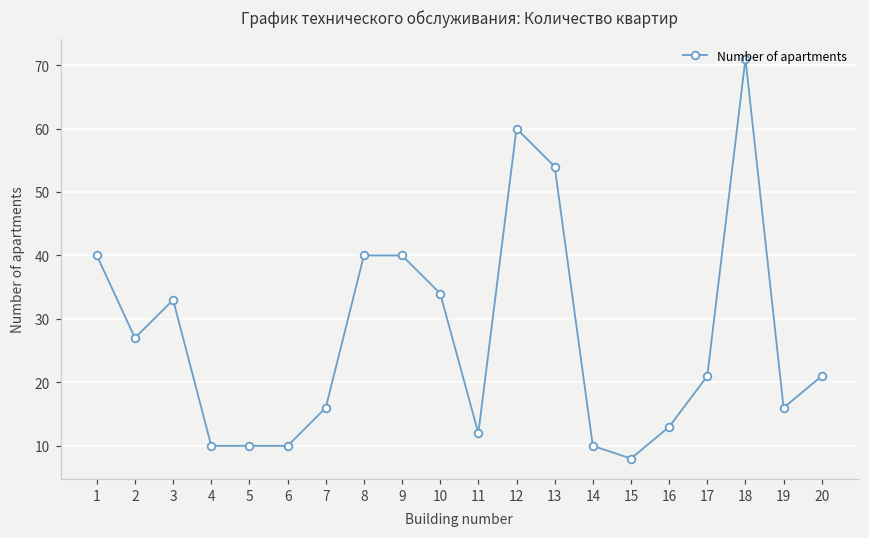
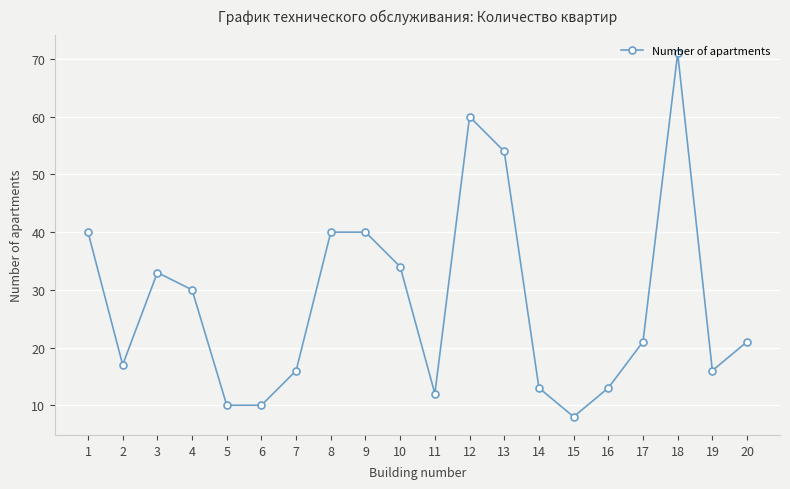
2: 27 -> 17
4: 10 -> 30
14: 10 -> 13
